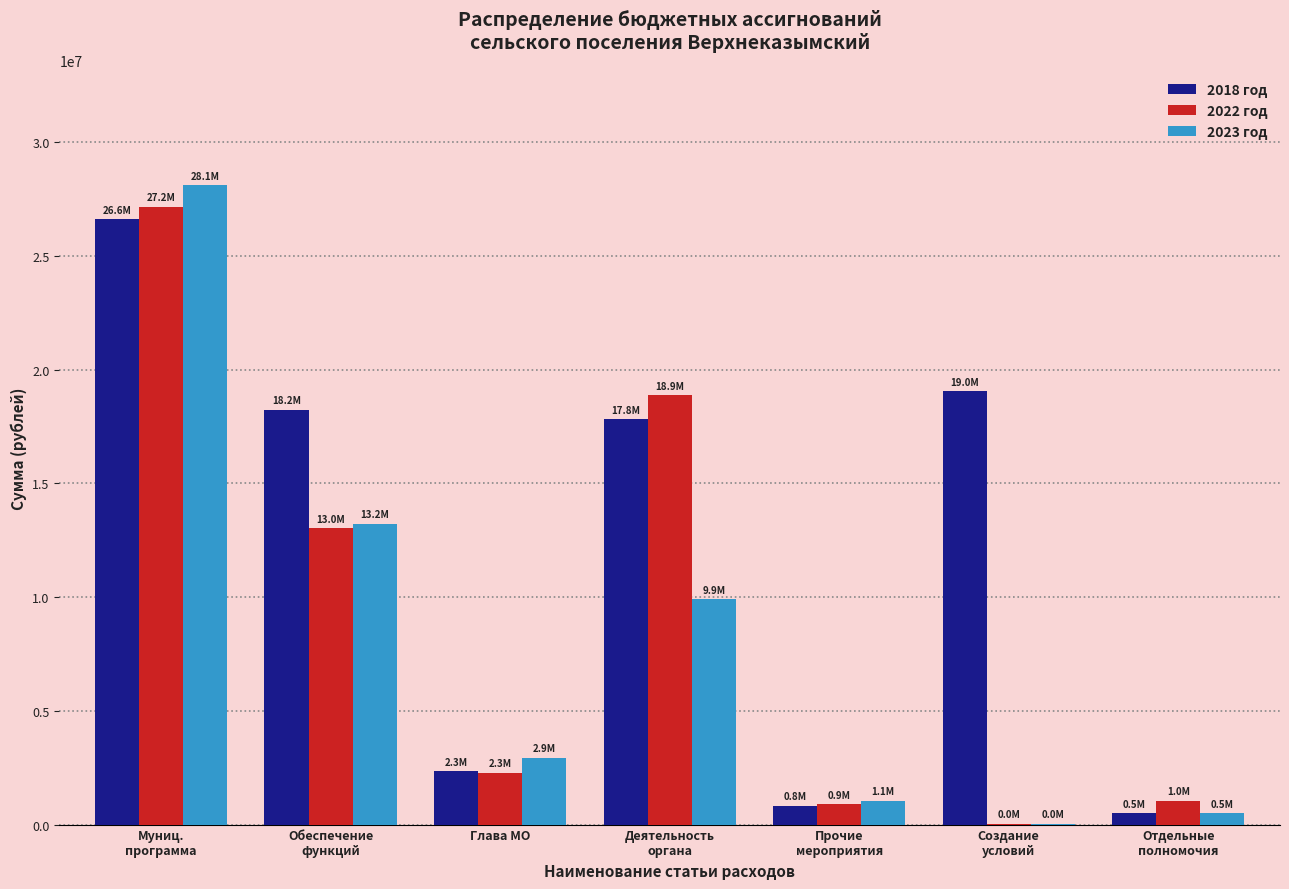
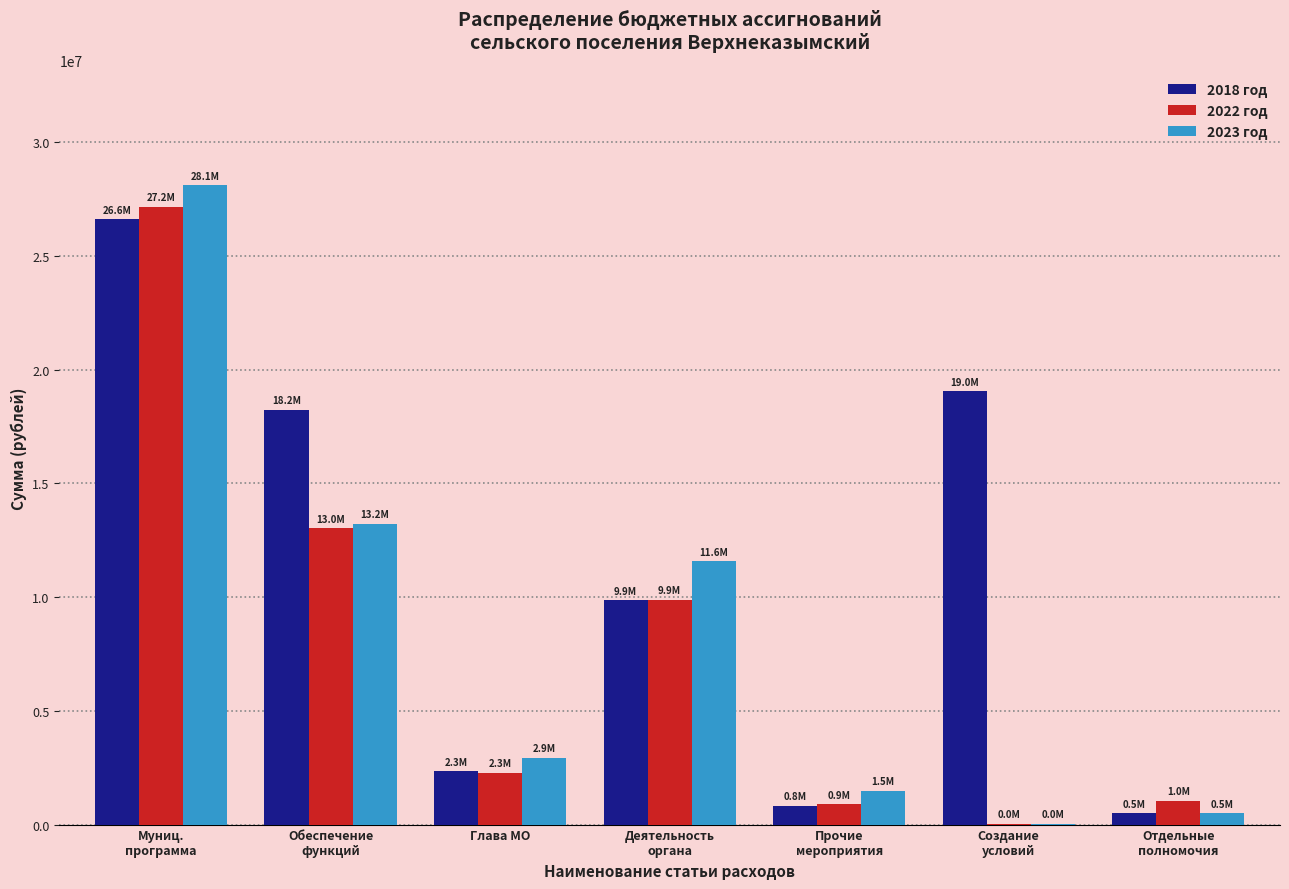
2018 год, Деятельность органа: 17.8M -> 9.9M
2022 год, Деятельность органа: 18.9M -> 9.9M
2023 год, Деятельность органа: 9.9M -> 11.6M
2023 год, Прочие мероприятия: 1.1M -> 1.5M
